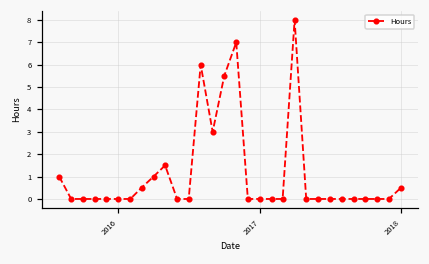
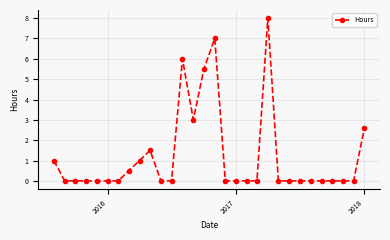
2018: 0.5 -> 2.6
